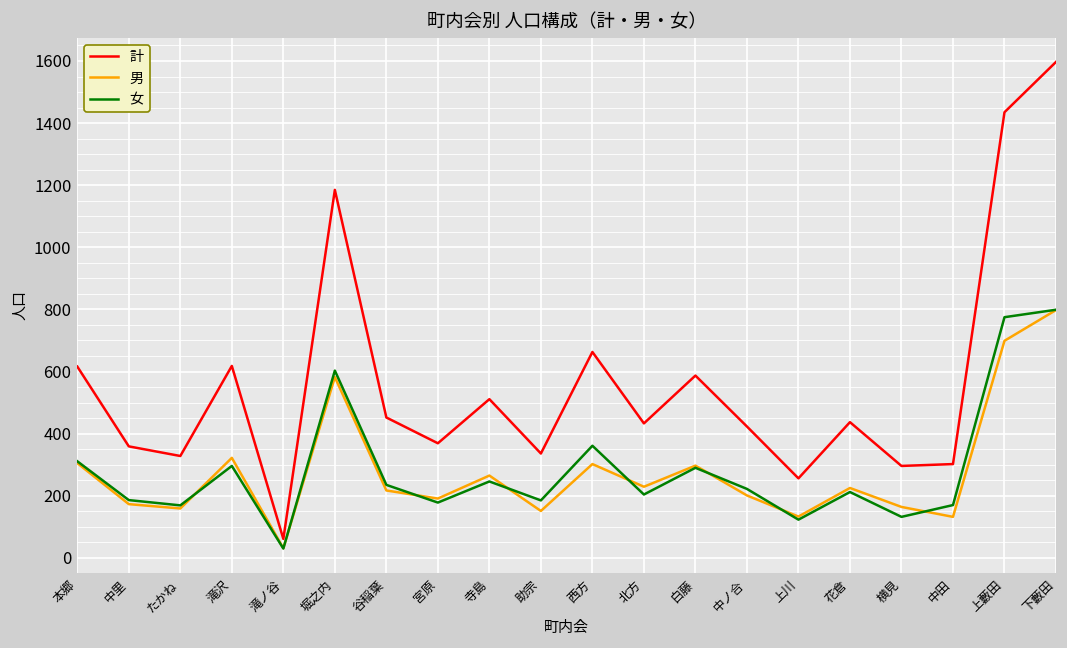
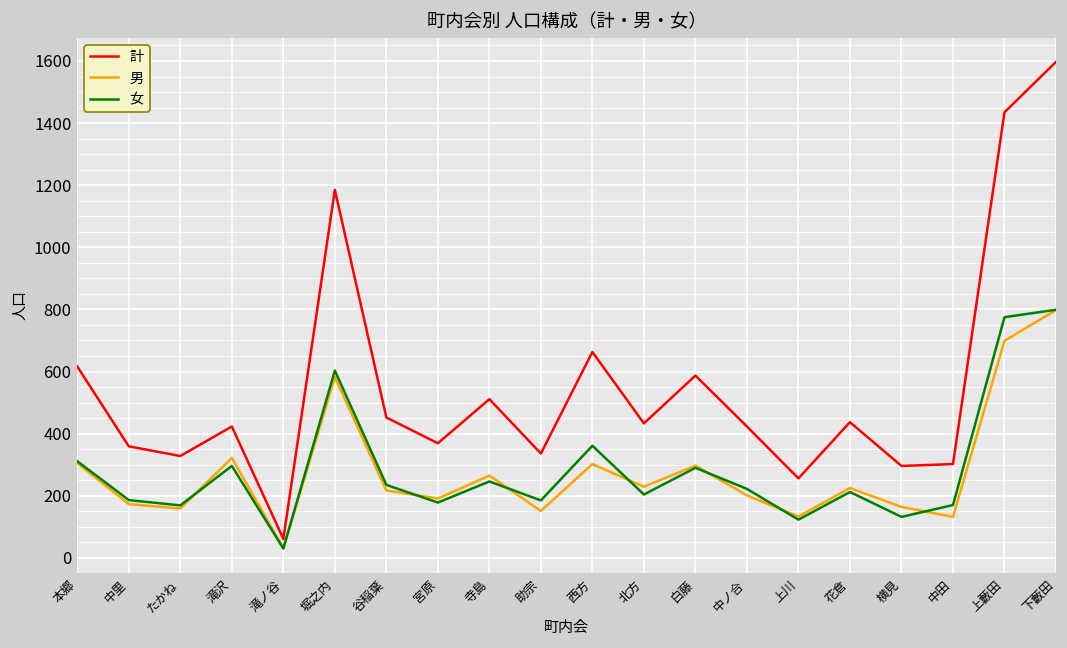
計, 滝沢: 620 -> 420
